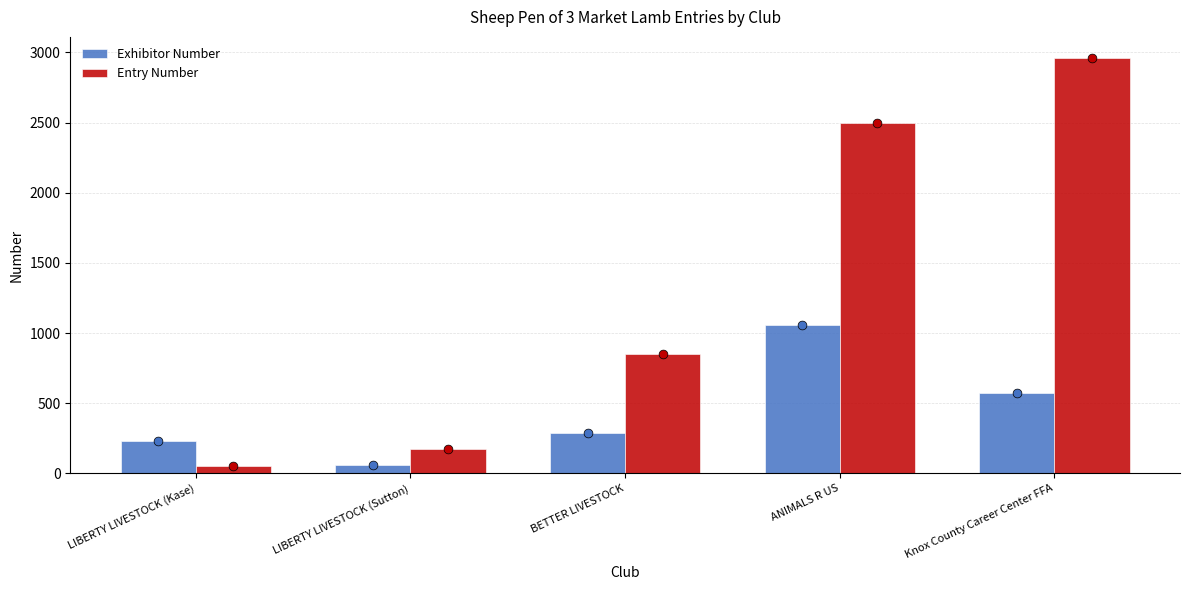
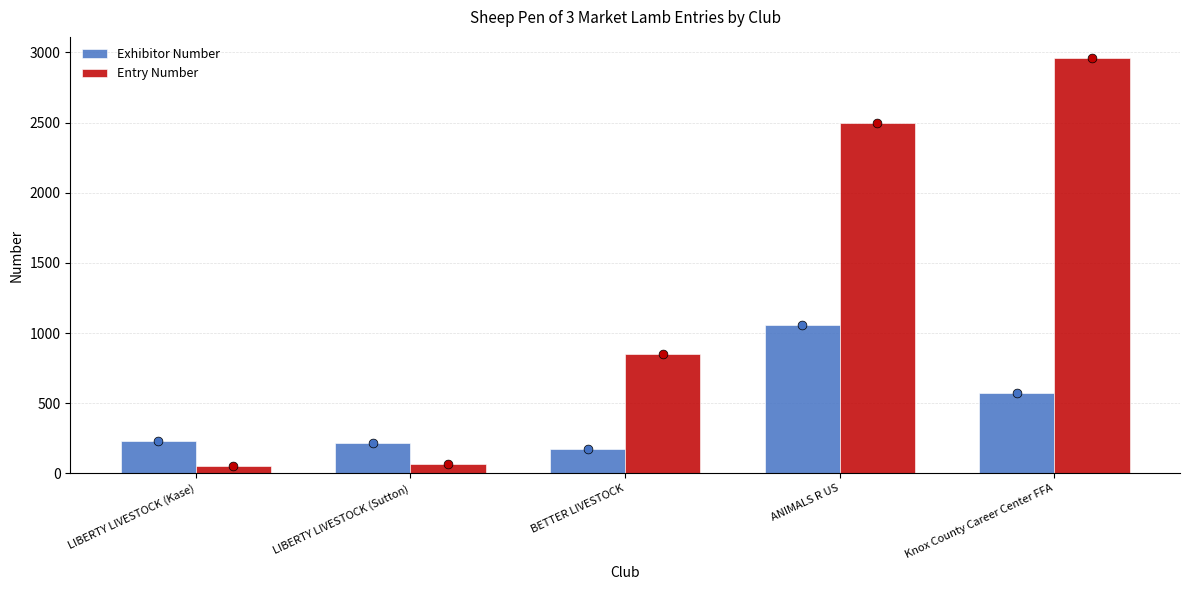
Exhibitor Number, LIBERTY LIVESTOCK (Sutton): 60 -> 210
Entry Number, LIBERTY LIVESTOCK (Sutton): 180 -> 70
Exhibitor Number, BETTER LIVESTOCK: 290 -> 170
